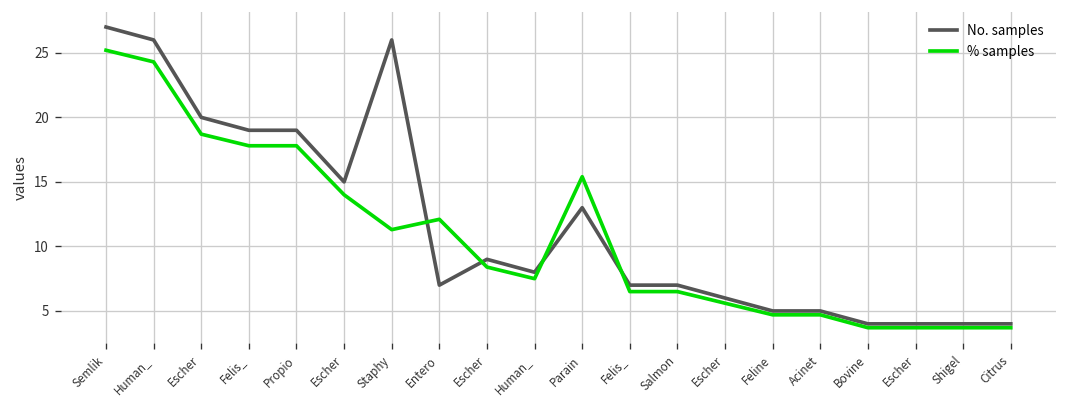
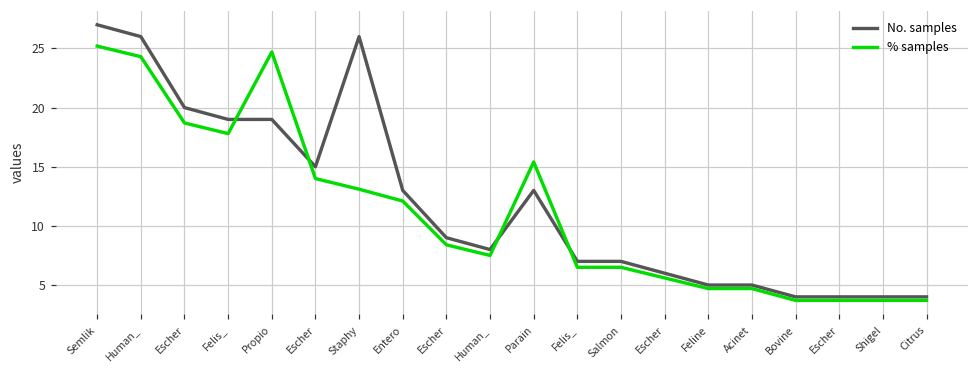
% samples, Propio: 17.8 -> 24.7
% samples, Staphy: 11.3 -> 13.1
No. samples, Entero: 7 -> 13
